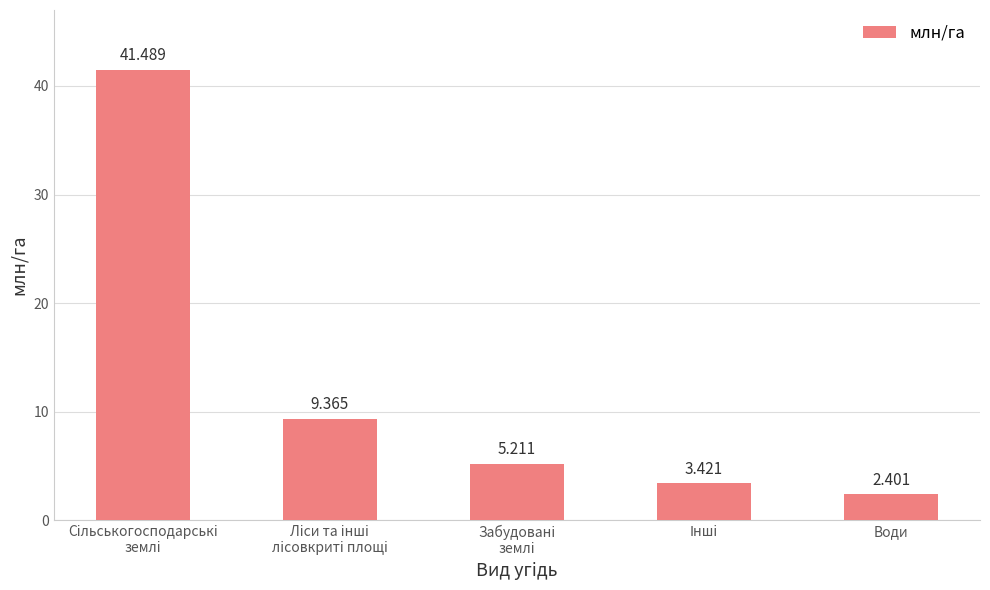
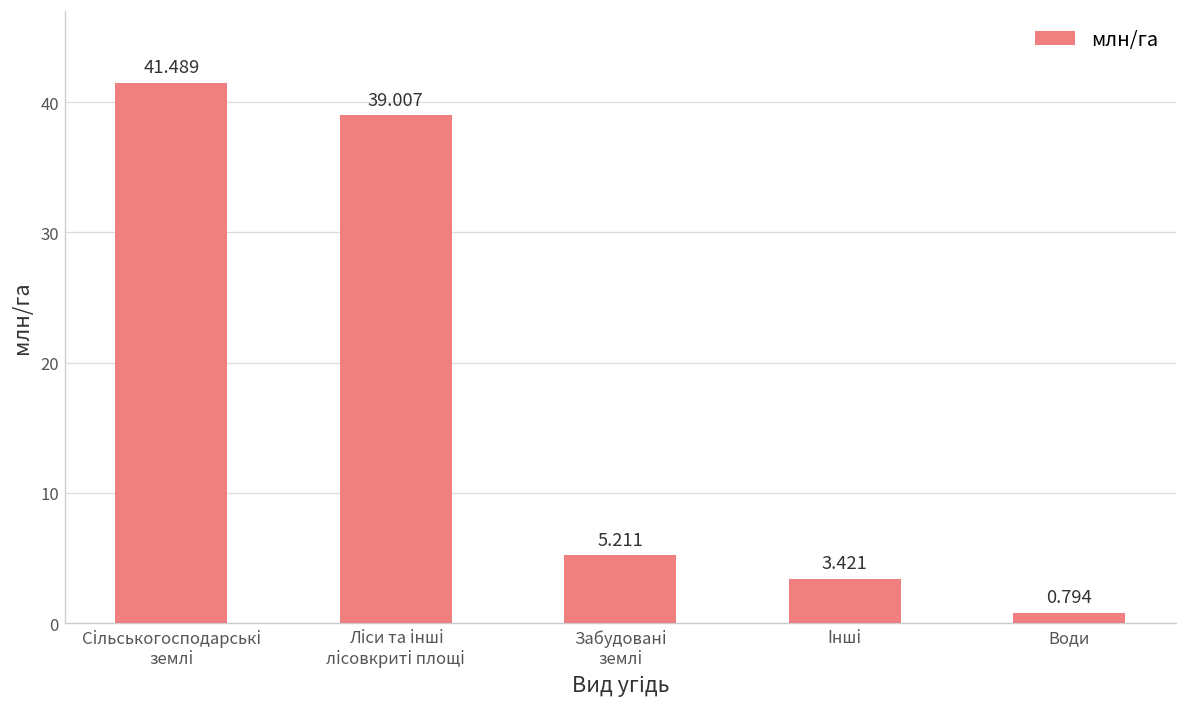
Ліси та інші лісовкриті площі: 9.365 -> 39.007
Води: 2.401 -> 0.794
